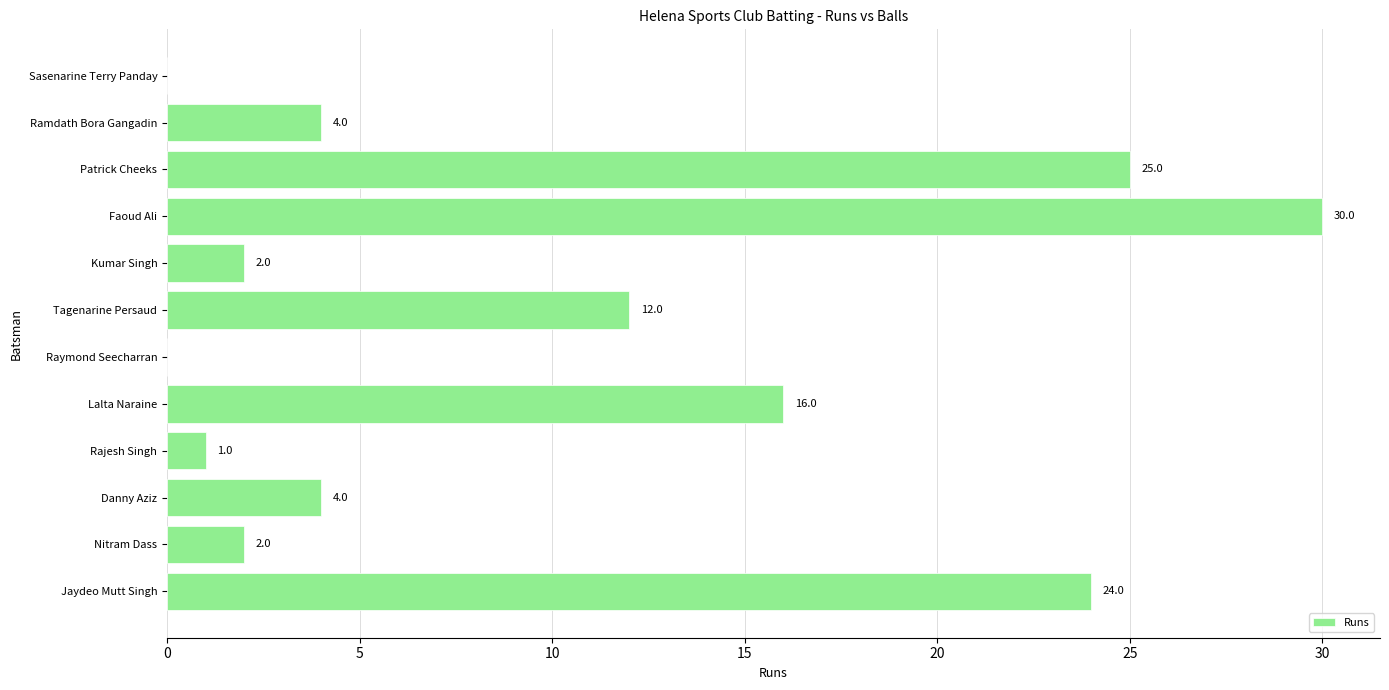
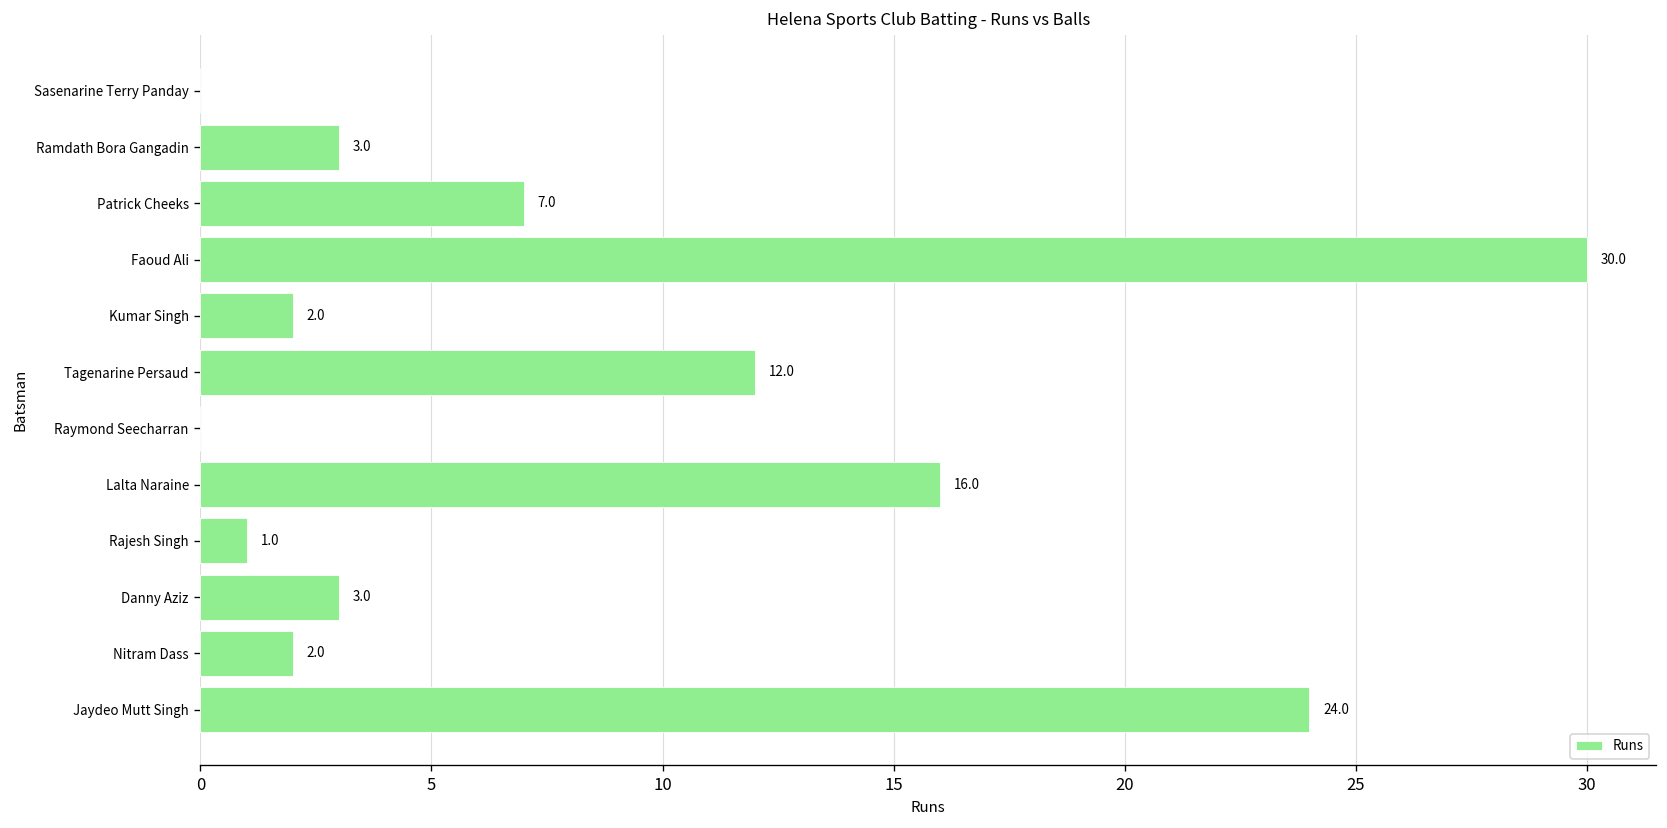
Ramdath Bora Gangadin: 4.0 -> 3.0
Patrick Cheeks: 25.0 -> 7.0
Danny Aziz: 4.0 -> 3.0
